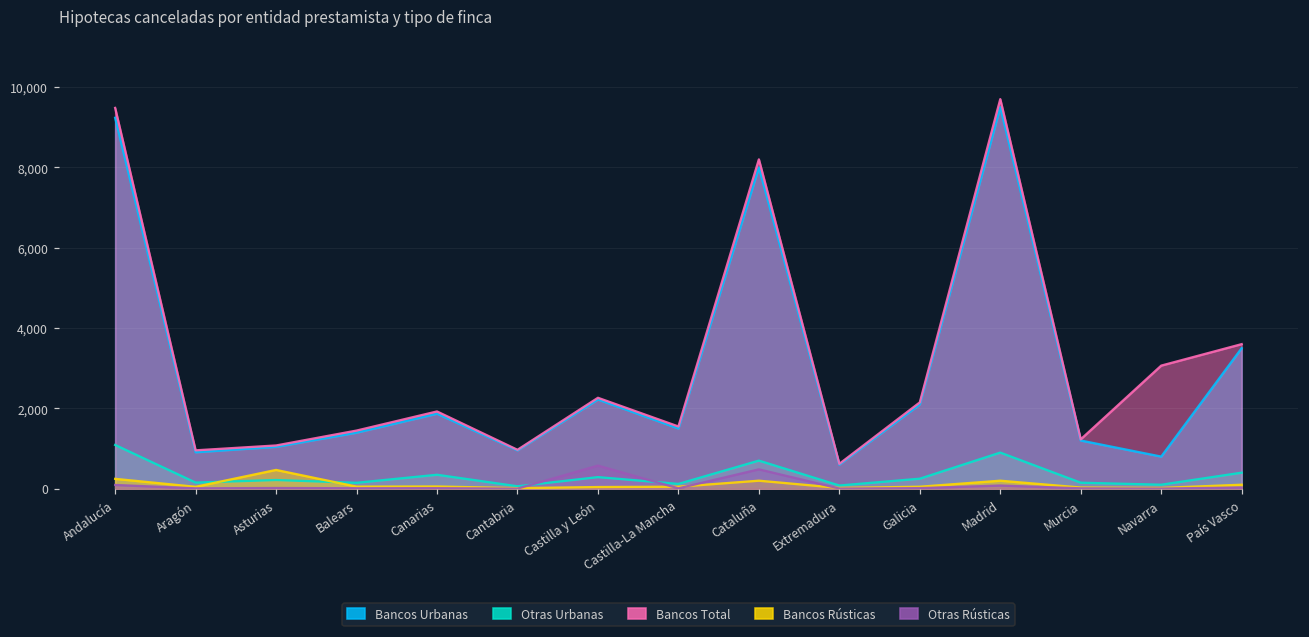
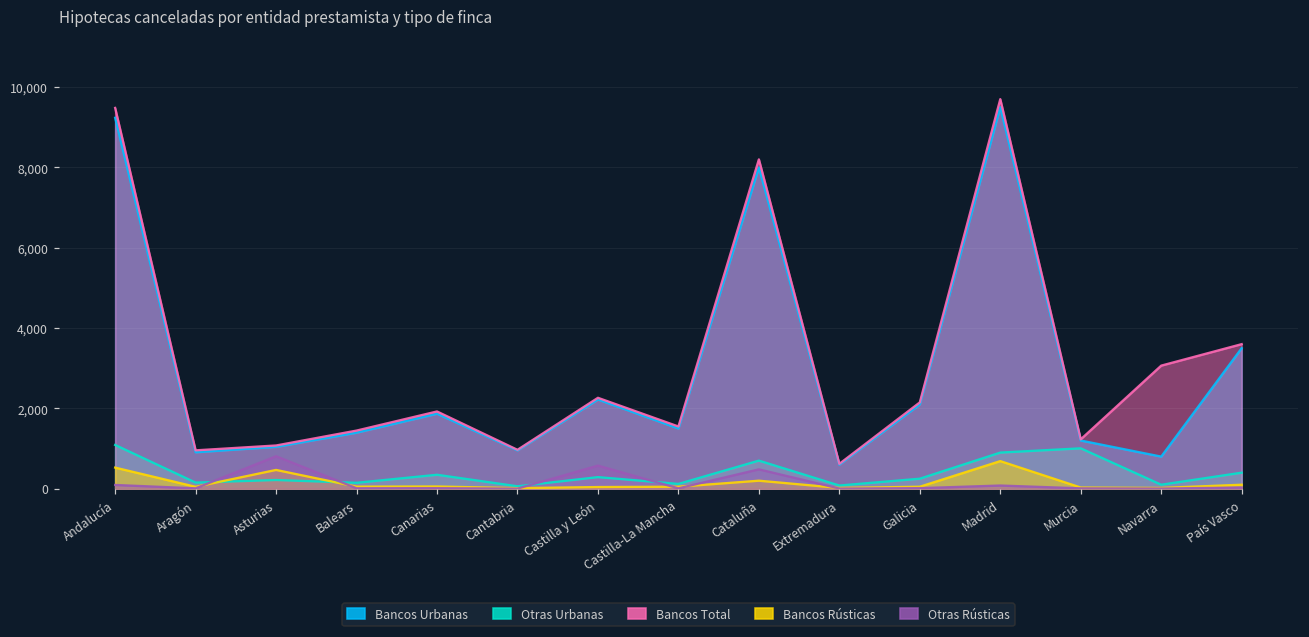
Bancos Rústicas, Andalucía: 200 -> 500
Otras Rústicas, Asturias: 0 -> 800
Bancos Rústicas, Madrid: 200 -> 700
Otras Urbanas, Murcia: 200 -> 1,000
